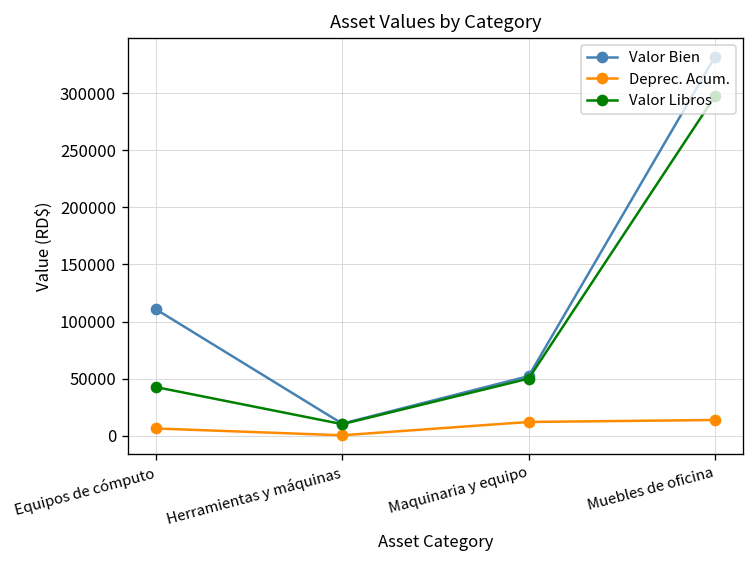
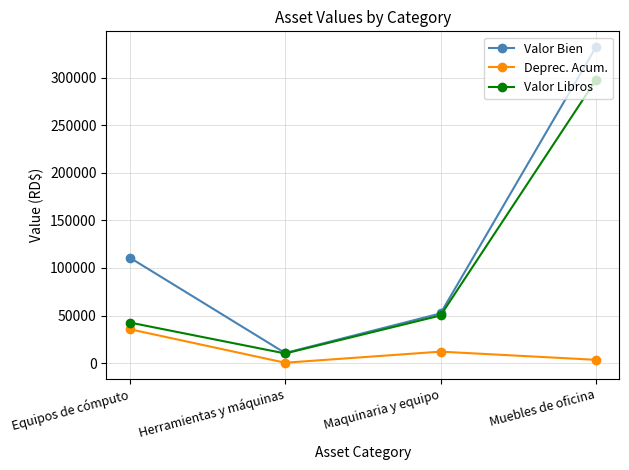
Deprec. Acum., Equipos de cómputo: 10000 -> 40000
Deprec. Acum., Muebles de oficina: 10000 -> 0
